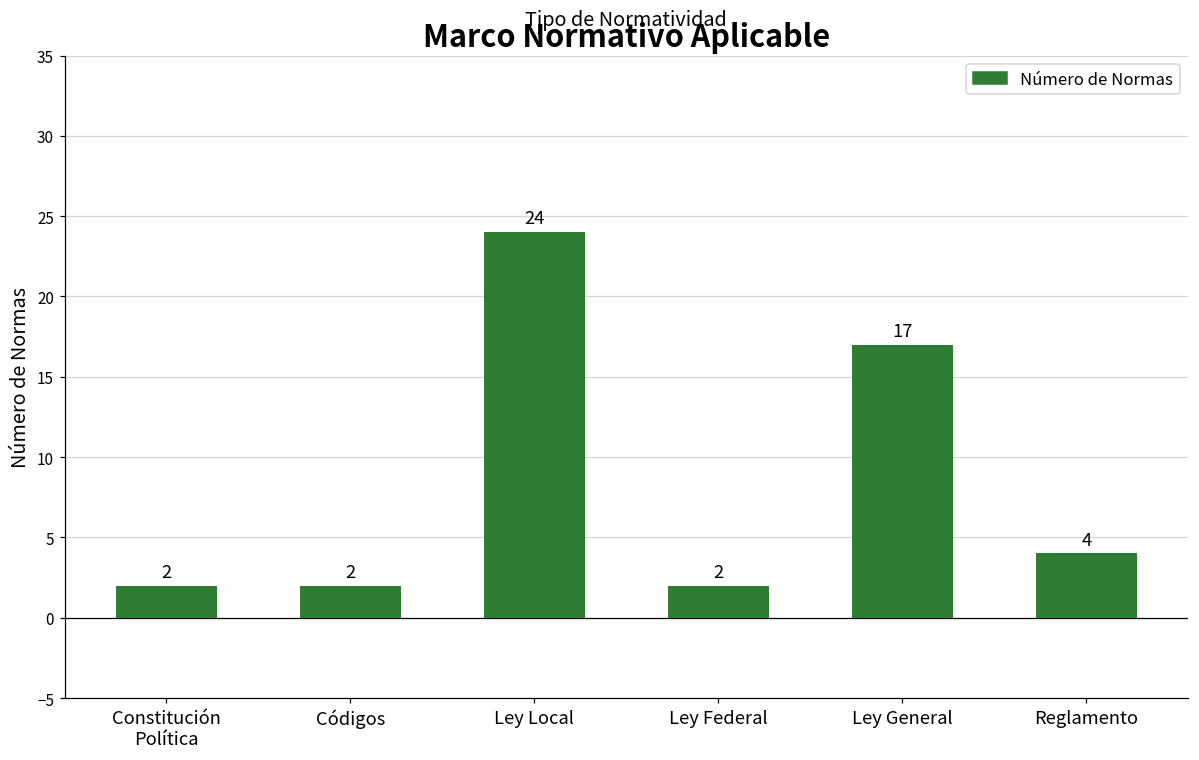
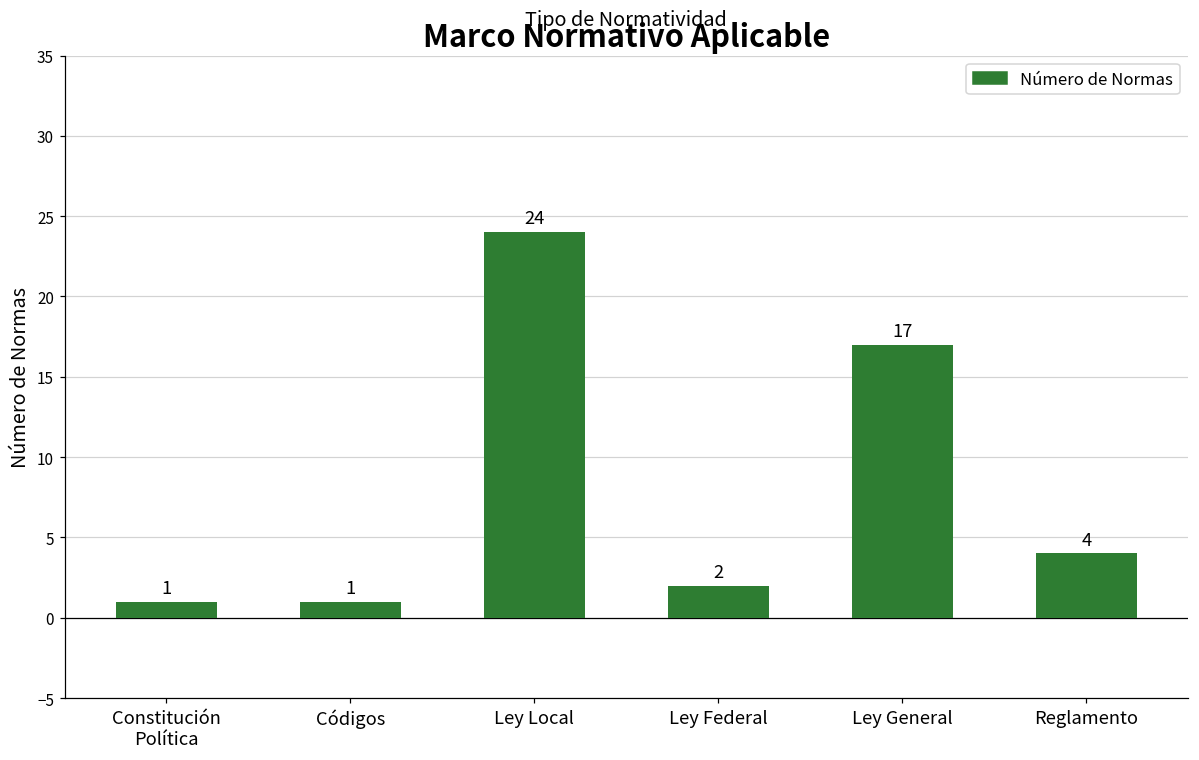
Constitución Política: 2 -> 1
Códigos: 2 -> 1
